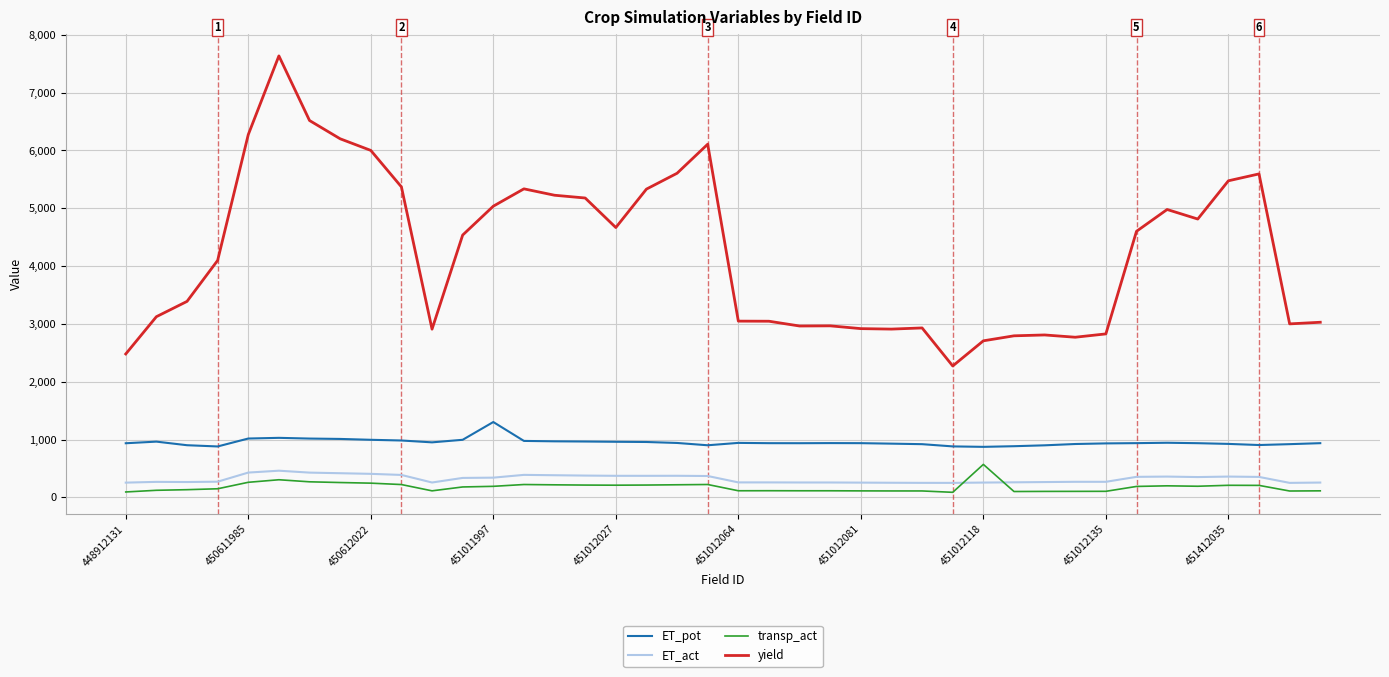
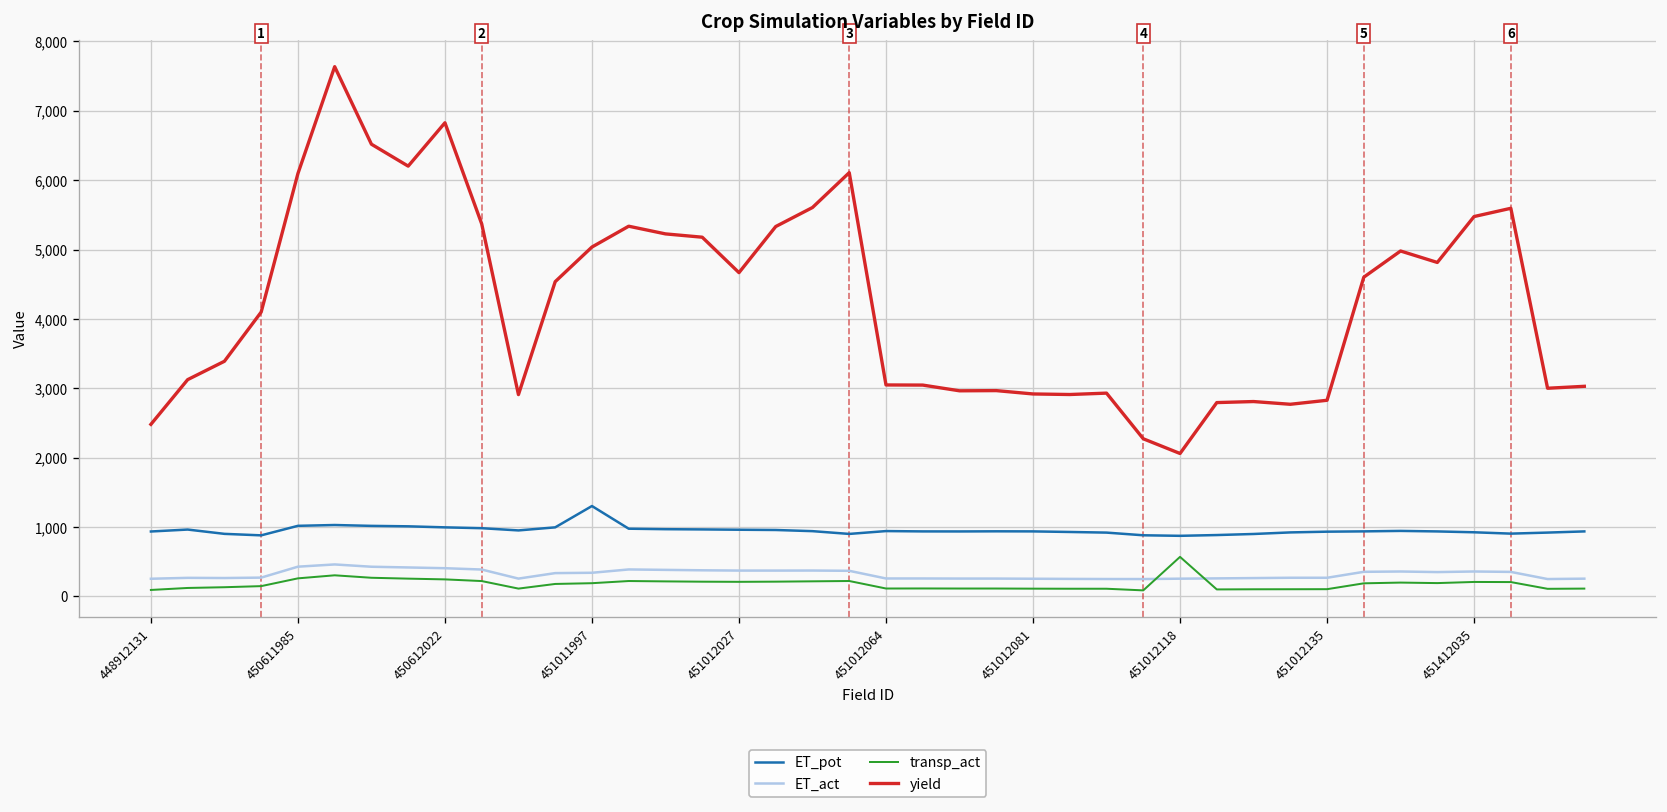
yield, 450611985: 6,300 -> 6,100
yield, 450612022: 6,000 -> 6,800
yield, 451012118: 2,700 -> 2,100
